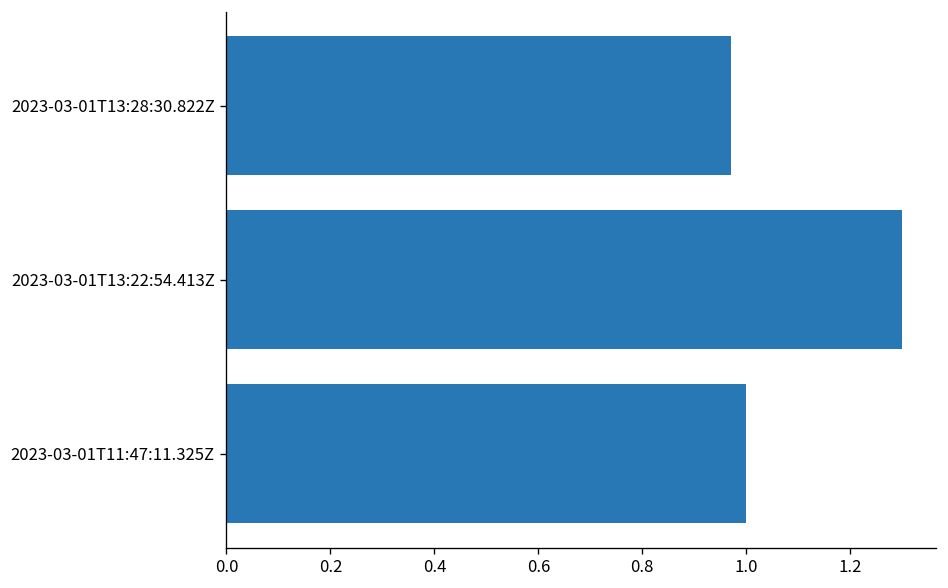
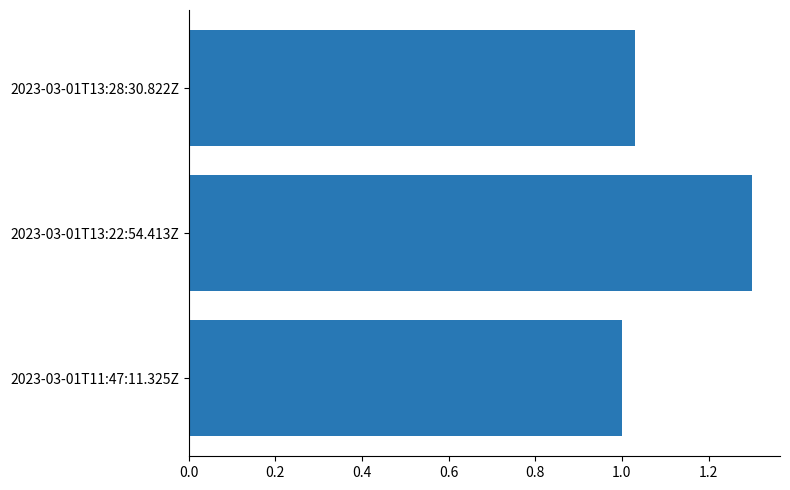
2023-03-01T13:28:30.822Z: 0.97 -> 1.03
